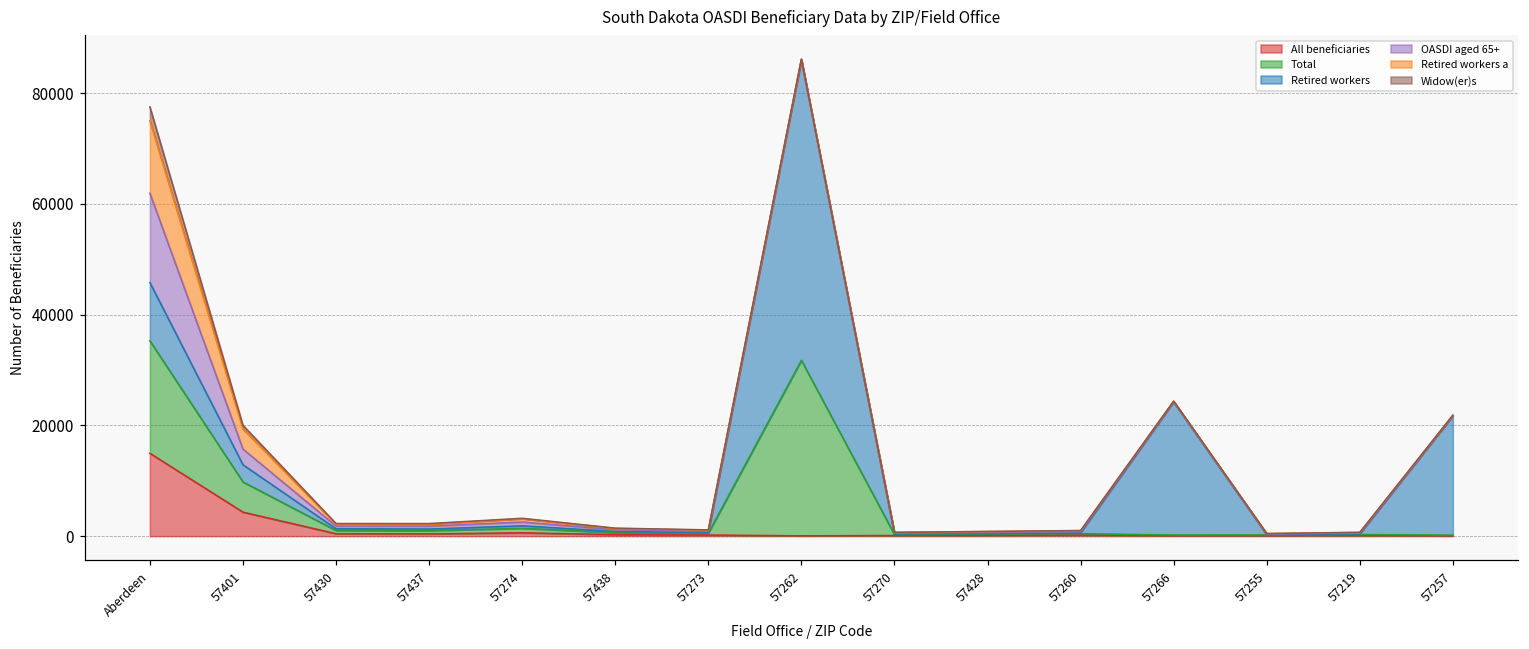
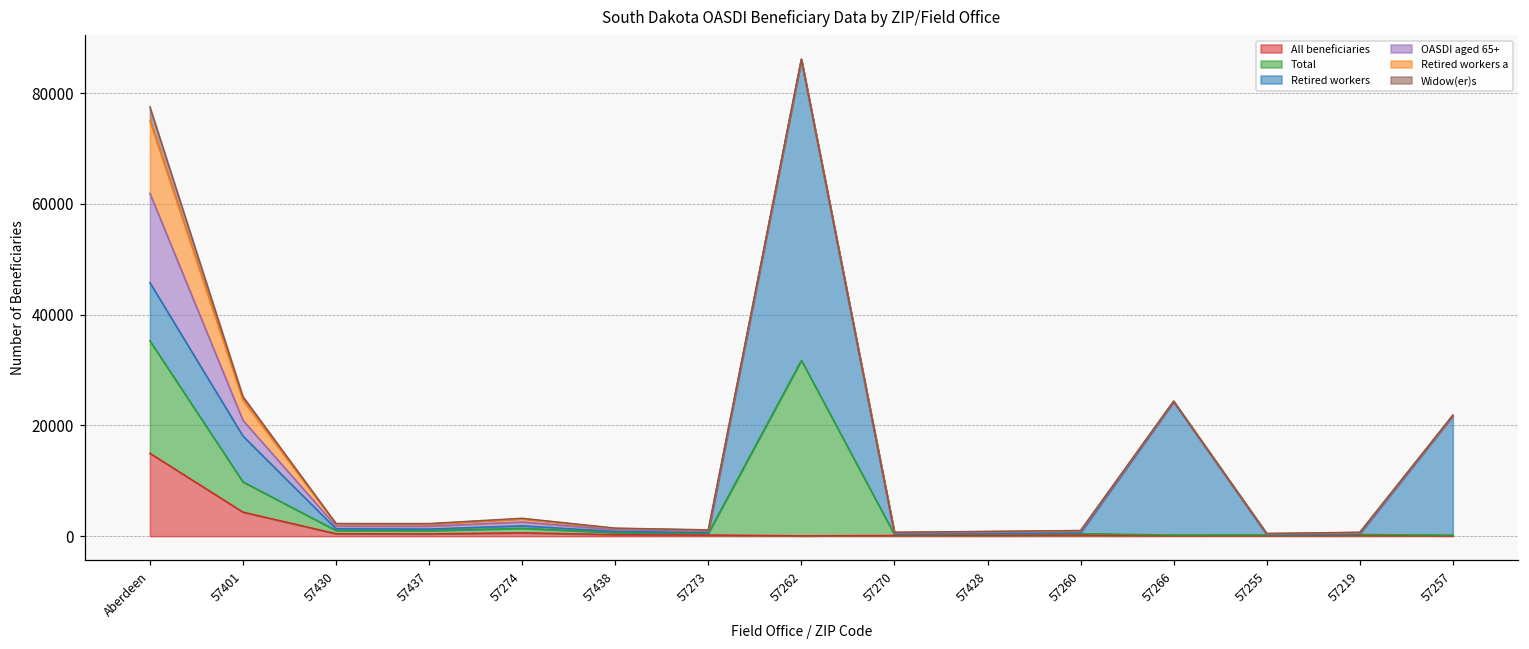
Retired workers, 57401: 3000 -> 8000
